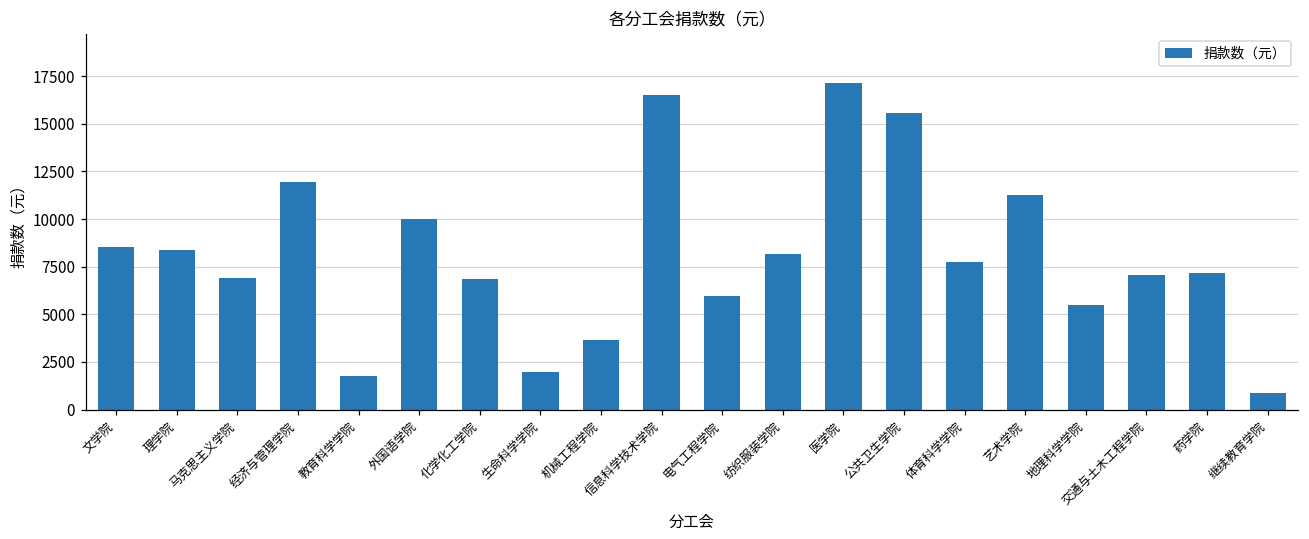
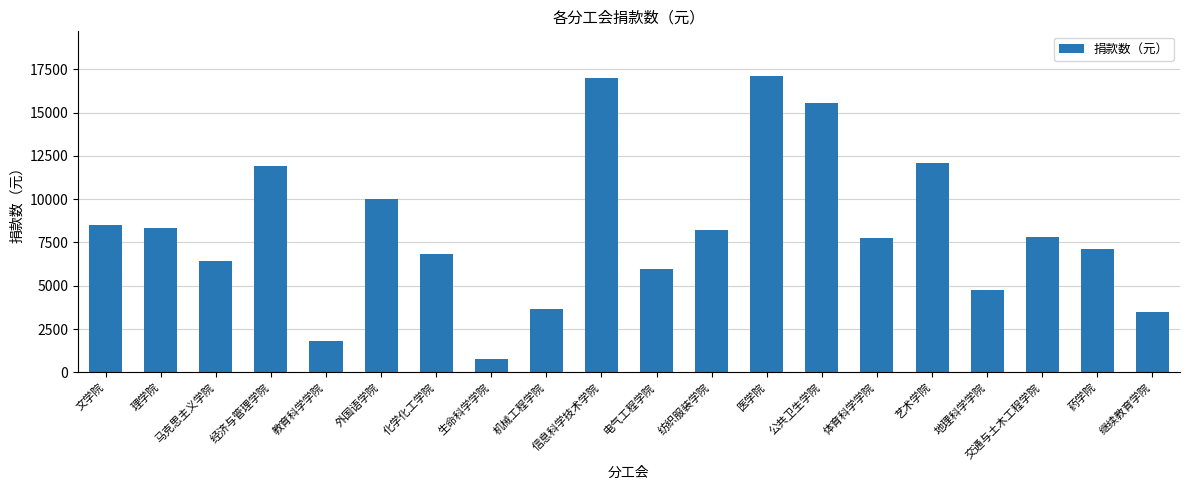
马克思主义学院: 6900 -> 6400
生命科学学院: 2000 -> 800
信息科学技术学院: 16500 -> 17000
艺术学院: 11300 -> 12100
地理科学学院: 5500 -> 4700
交通与土木工程学院: 7100 -> 7800
继续教育学院: 900 -> 3500
